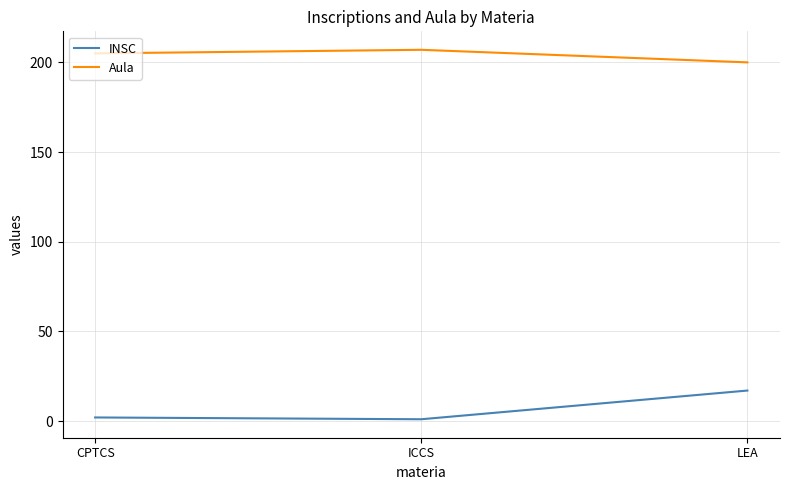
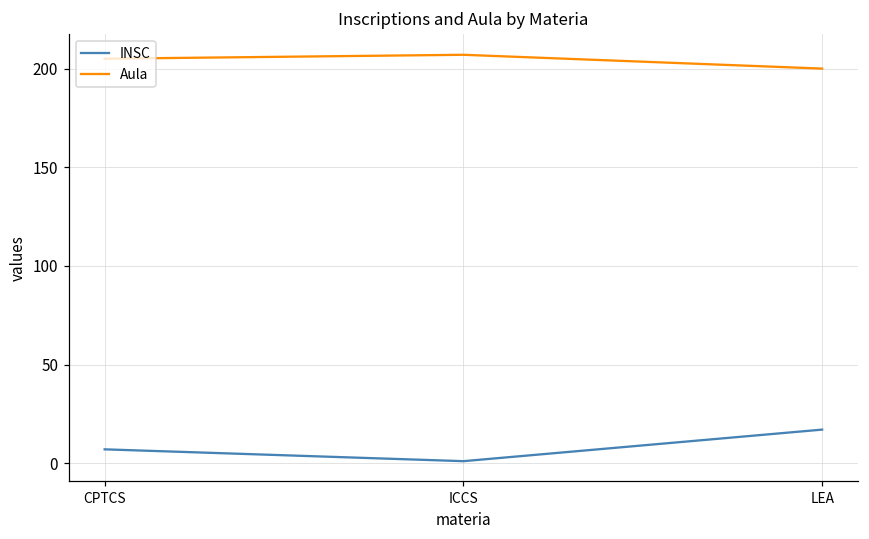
INSC, CPTCS: 2 -> 7
